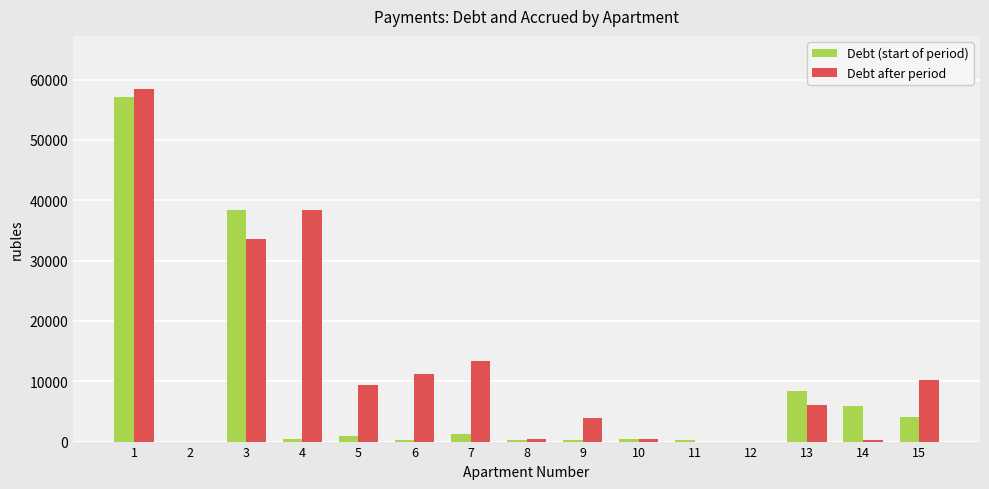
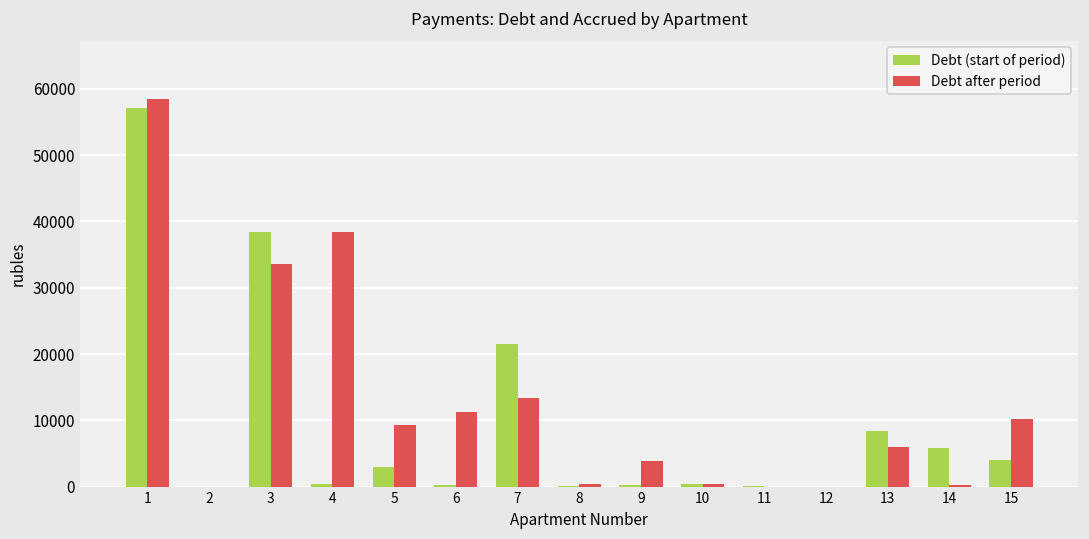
Debt (start of period), 5: 1000 -> 3000
Debt (start of period), 7: 1000 -> 22000
